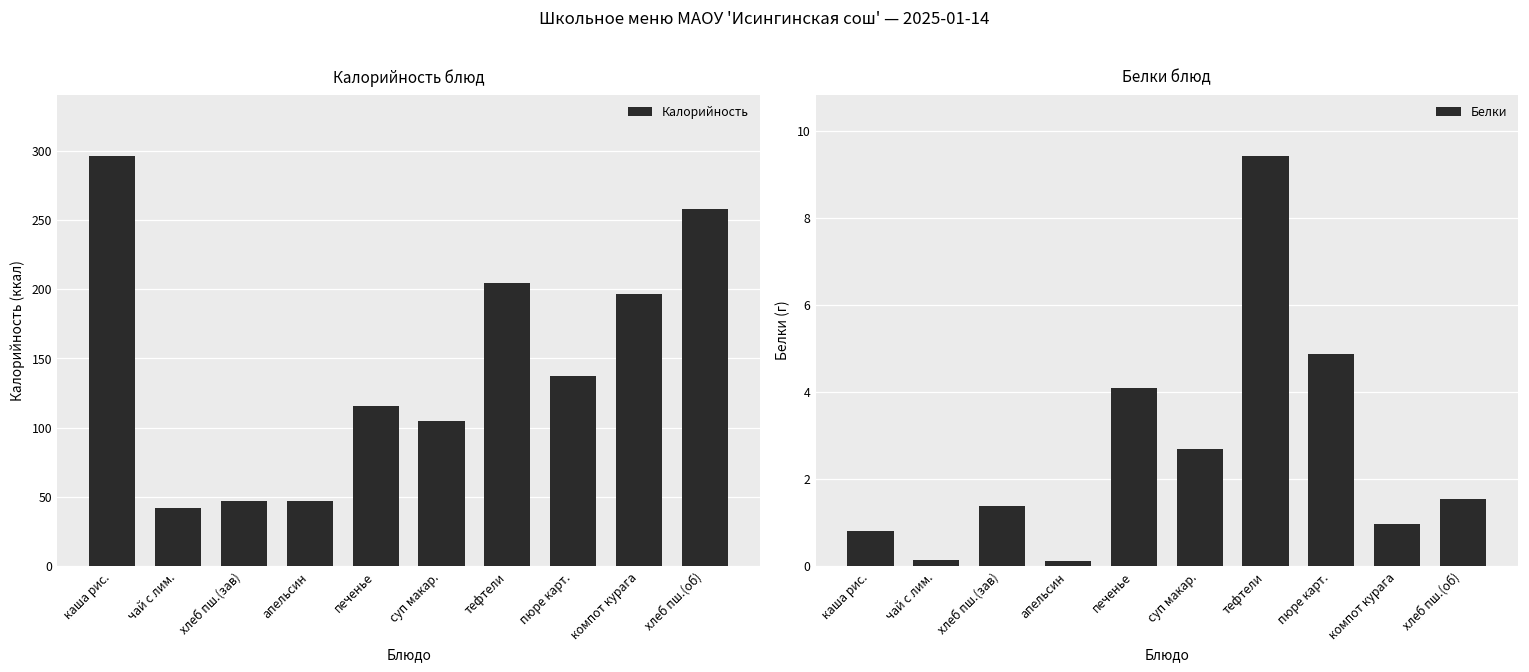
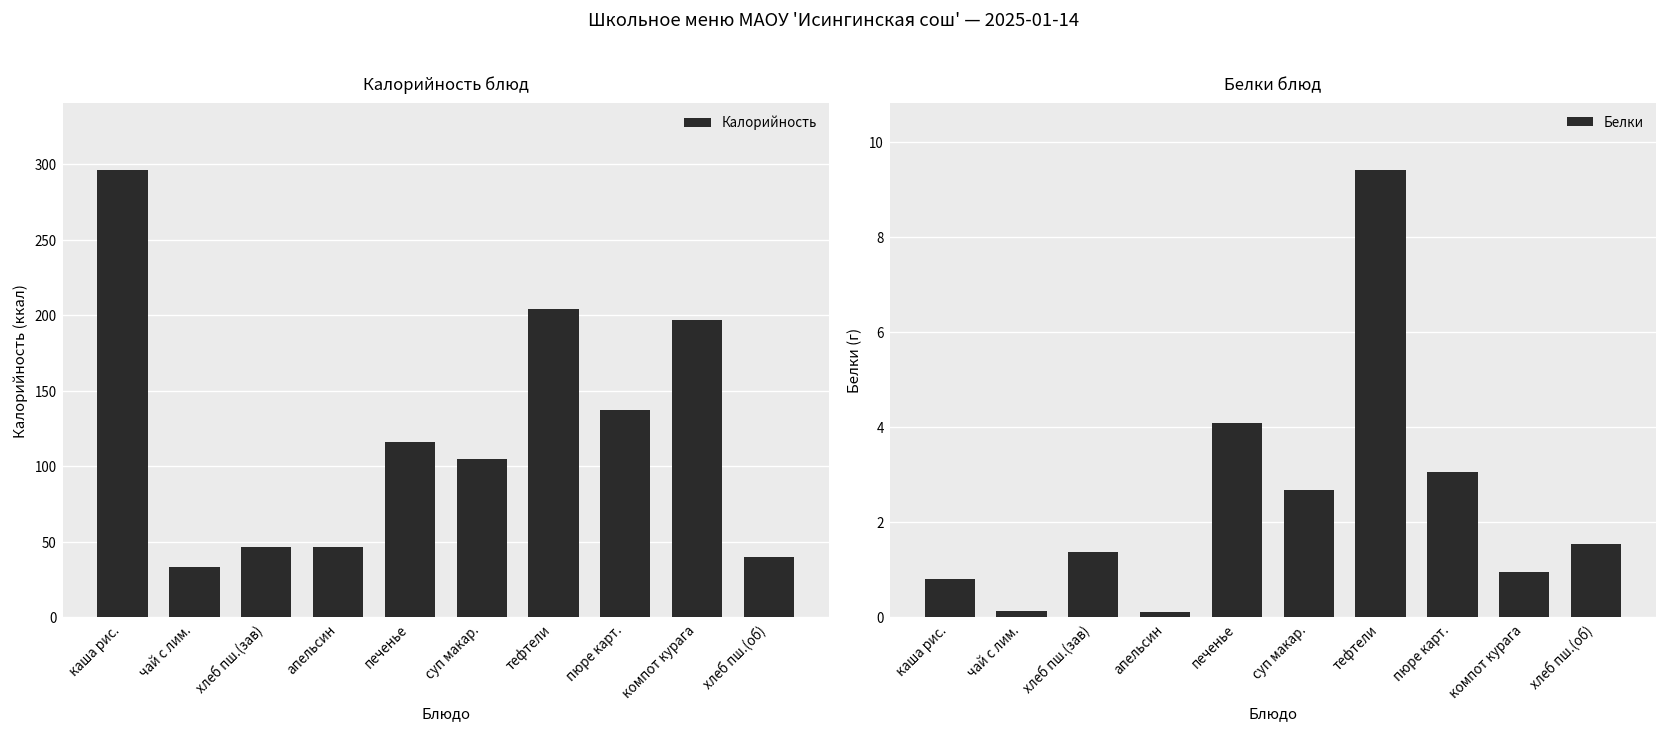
Калорийность блюд, чай с лим.: 42 -> 33
Калорийность блюд, хлеб пш.(об): 258 -> 40
Белки блюд, пюре карт.: 4.9 -> 3.1
